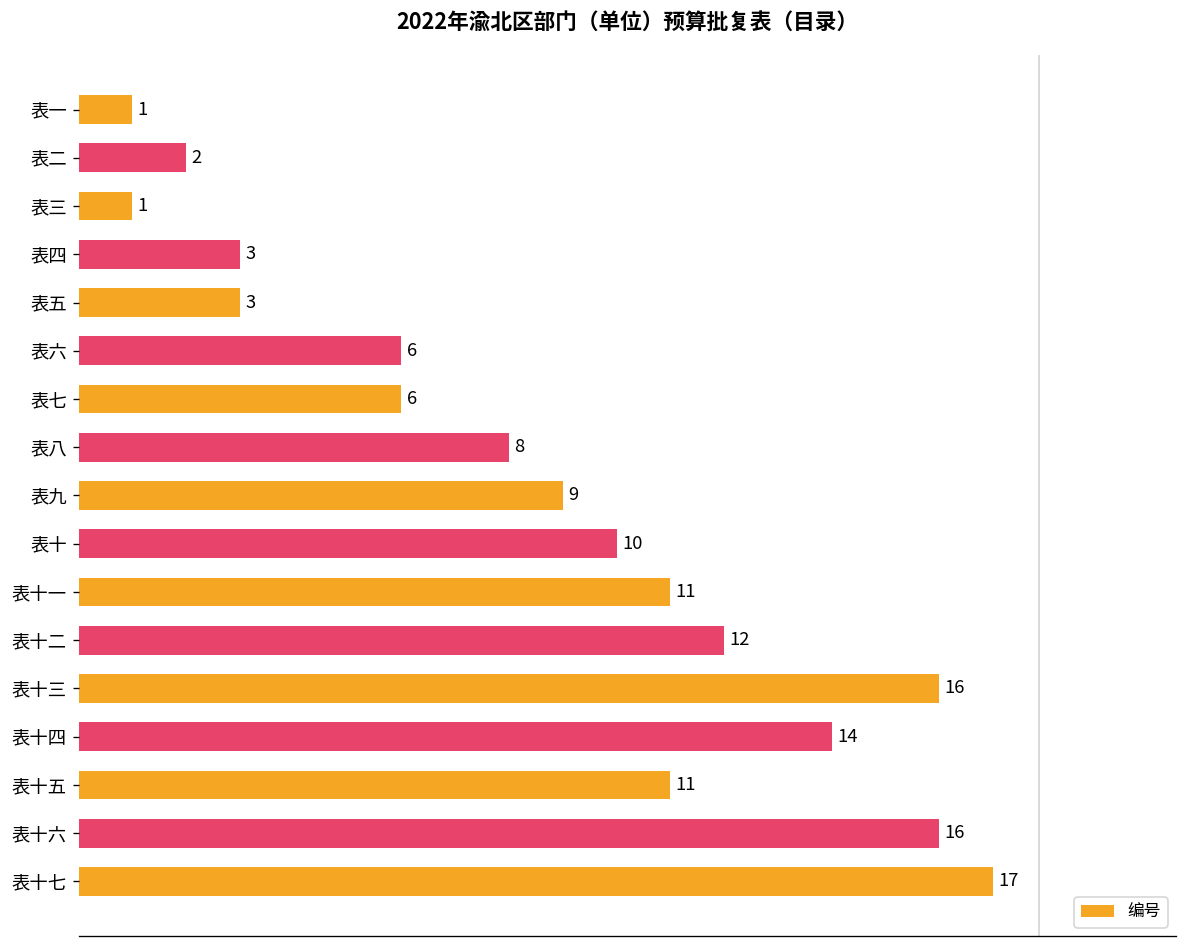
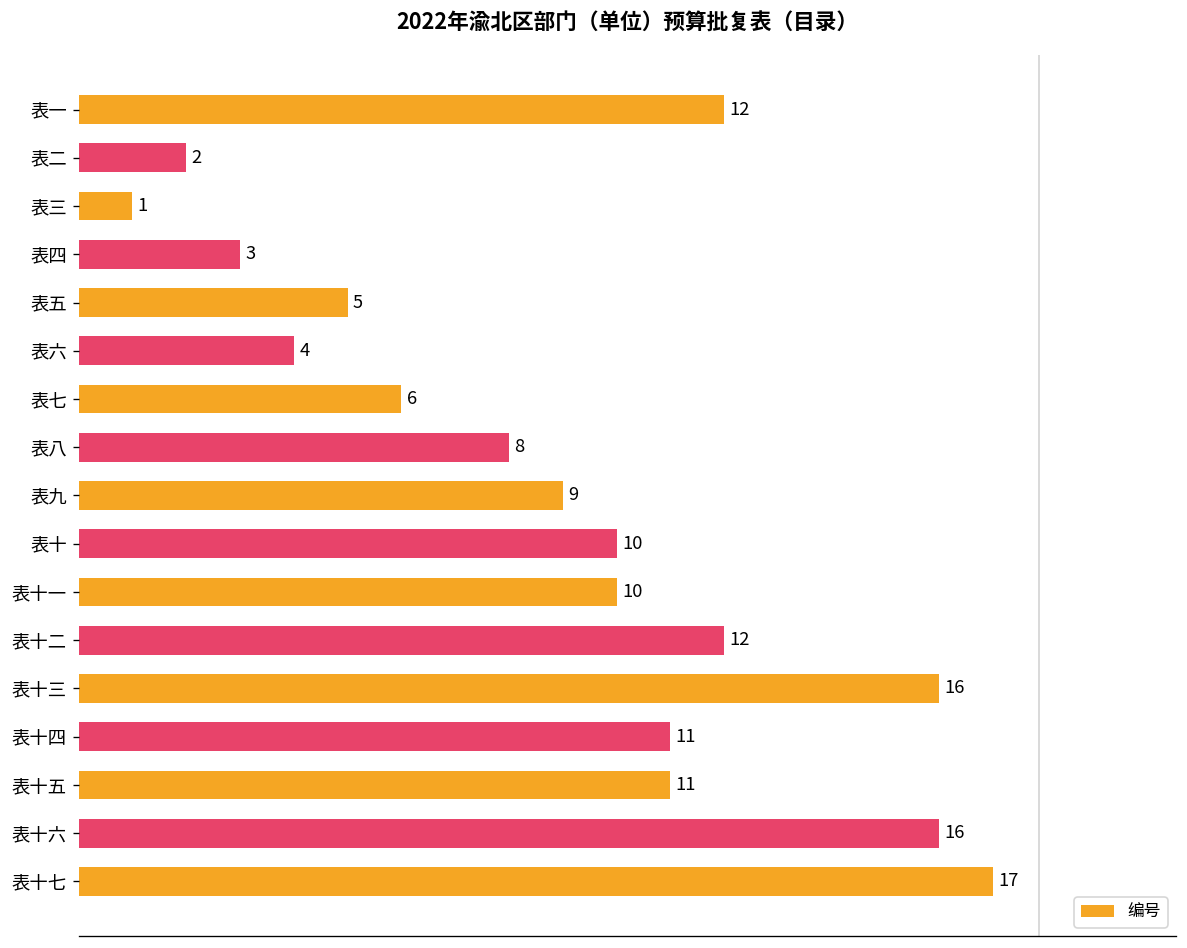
表一: 1 -> 12
表五: 3 -> 5
表六: 6 -> 4
表十一: 11 -> 10
表十四: 14 -> 11
